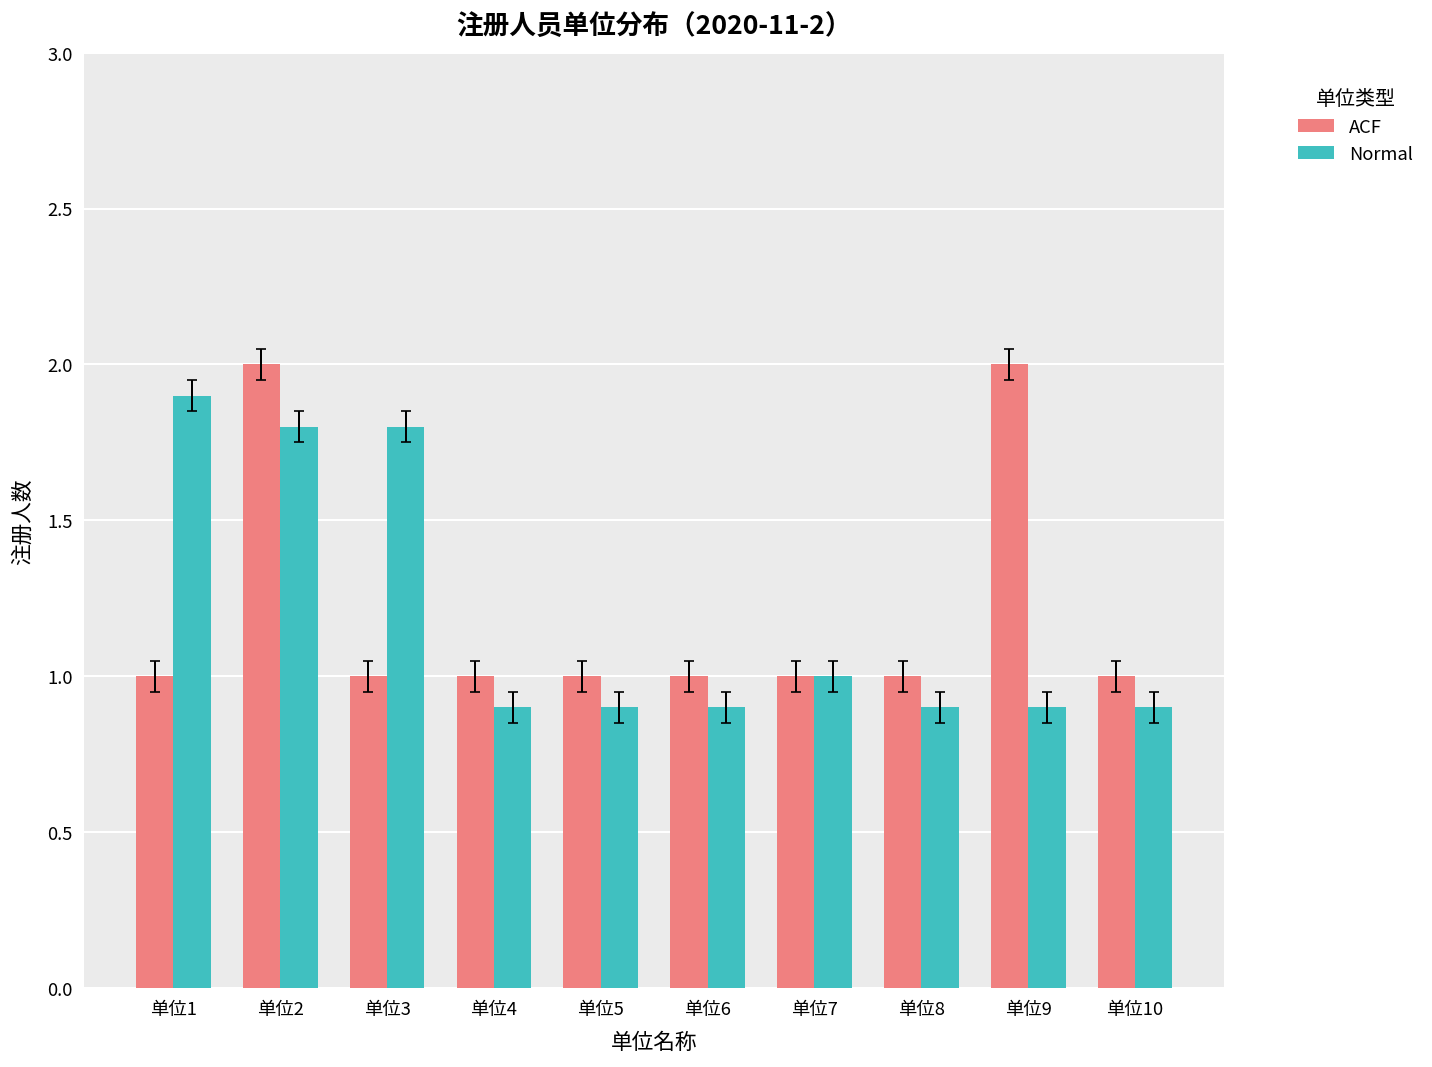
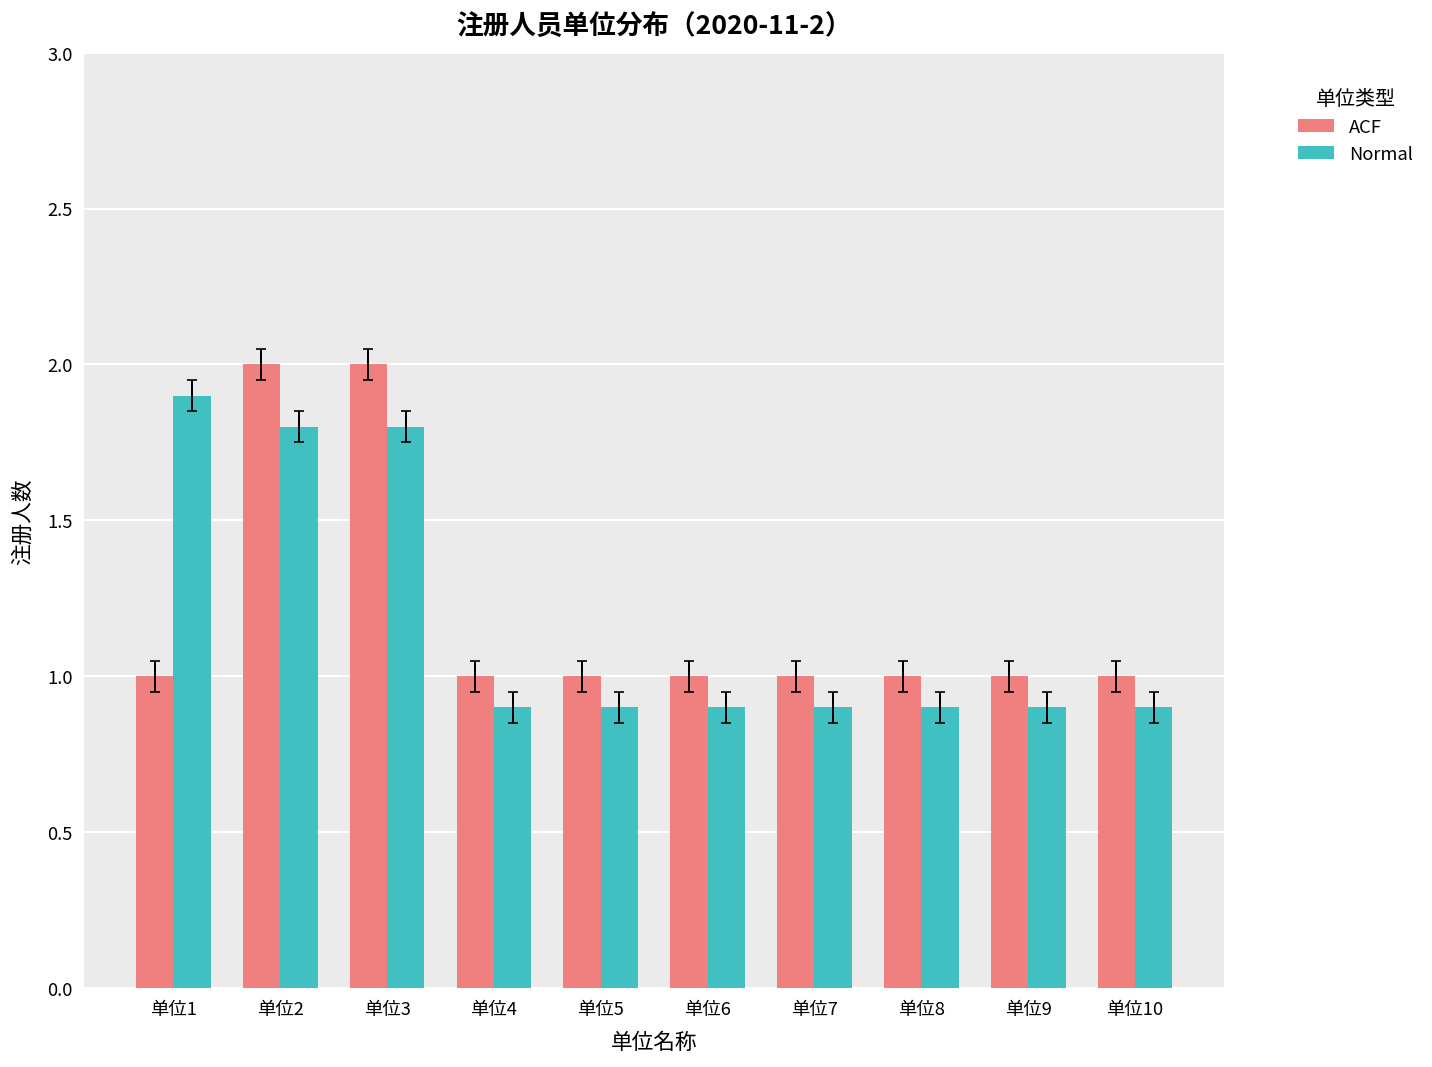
ACF, 单位3: 1 -> 2
Normal, 单位7: 1.0 -> 0.9
ACF, 单位9: 2 -> 1
